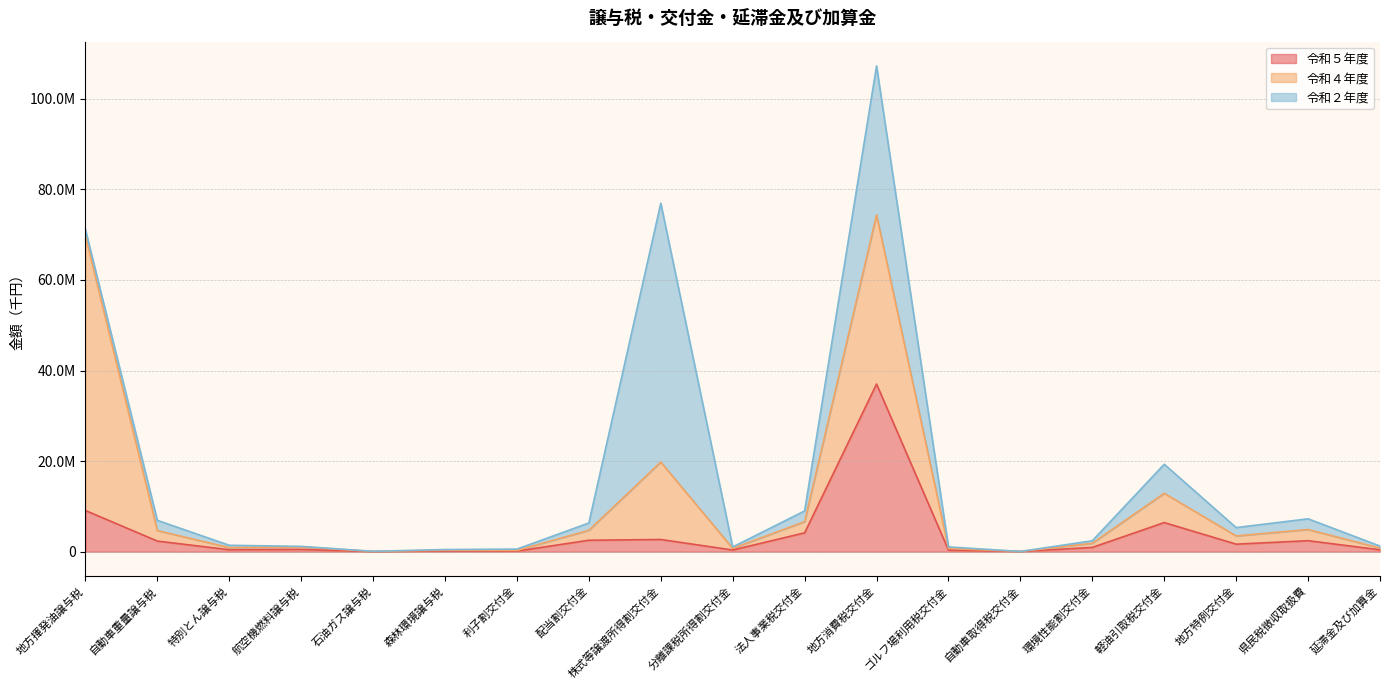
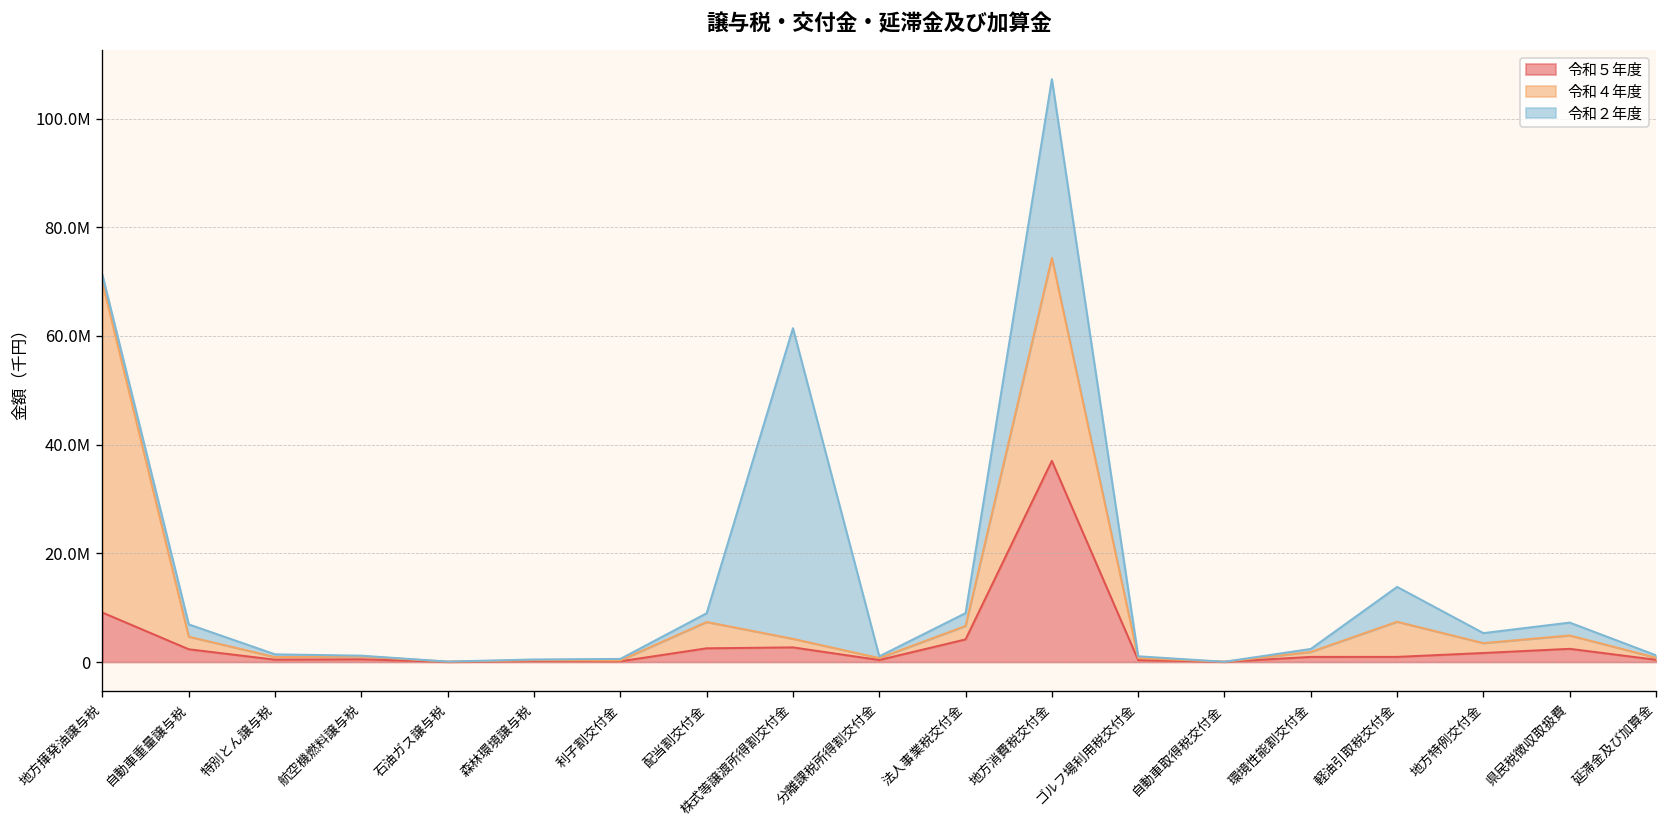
令和４年度, 配当割交付金: 2000000 -> 5000000
令和４年度, 株式等譲渡所得割交付金: 17000000 -> 2000000
令和５年度, 軽油引取税交付金: 6000000 -> 1000000
